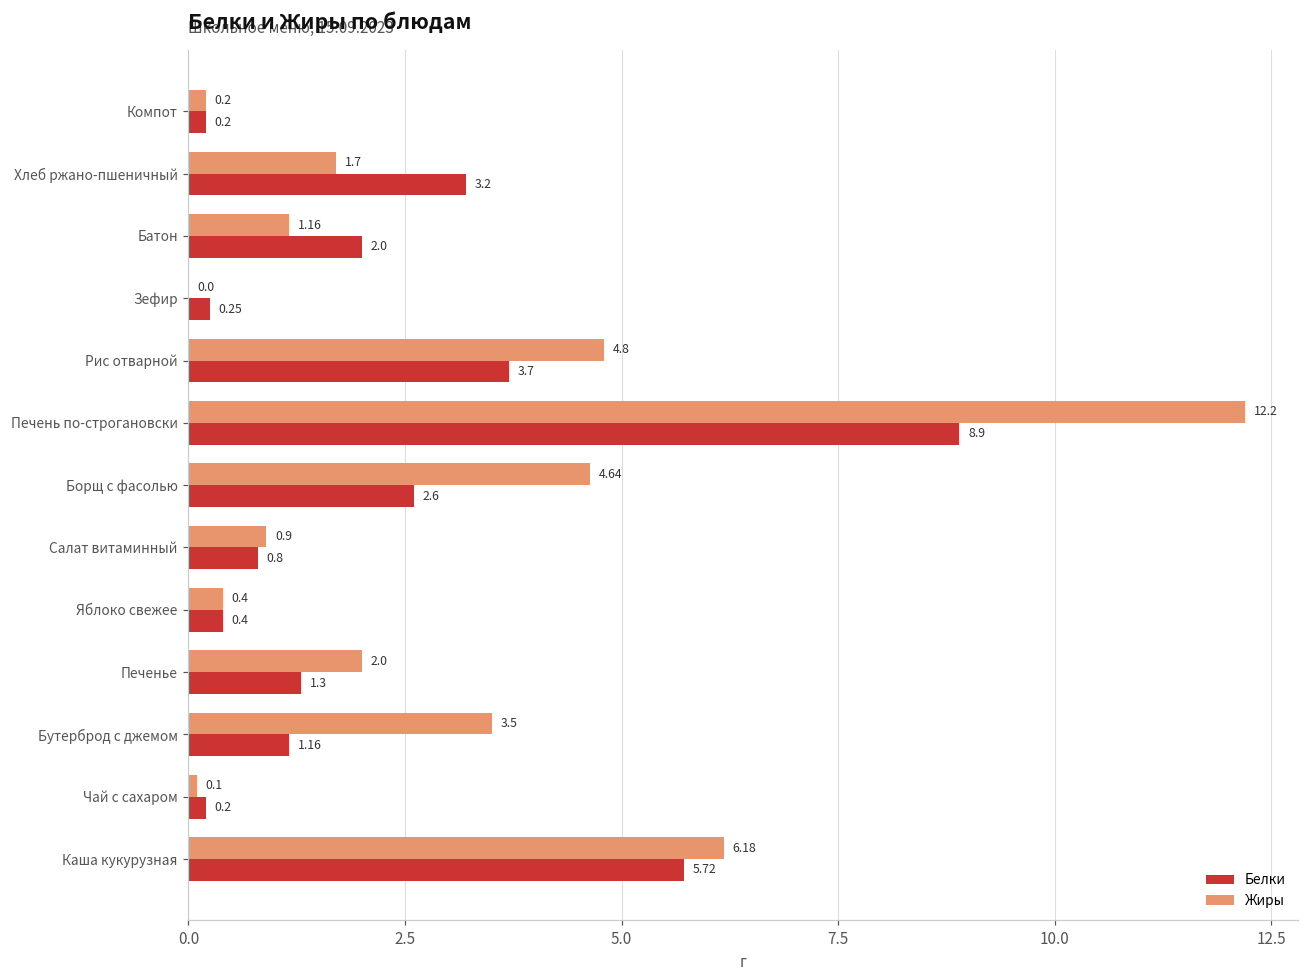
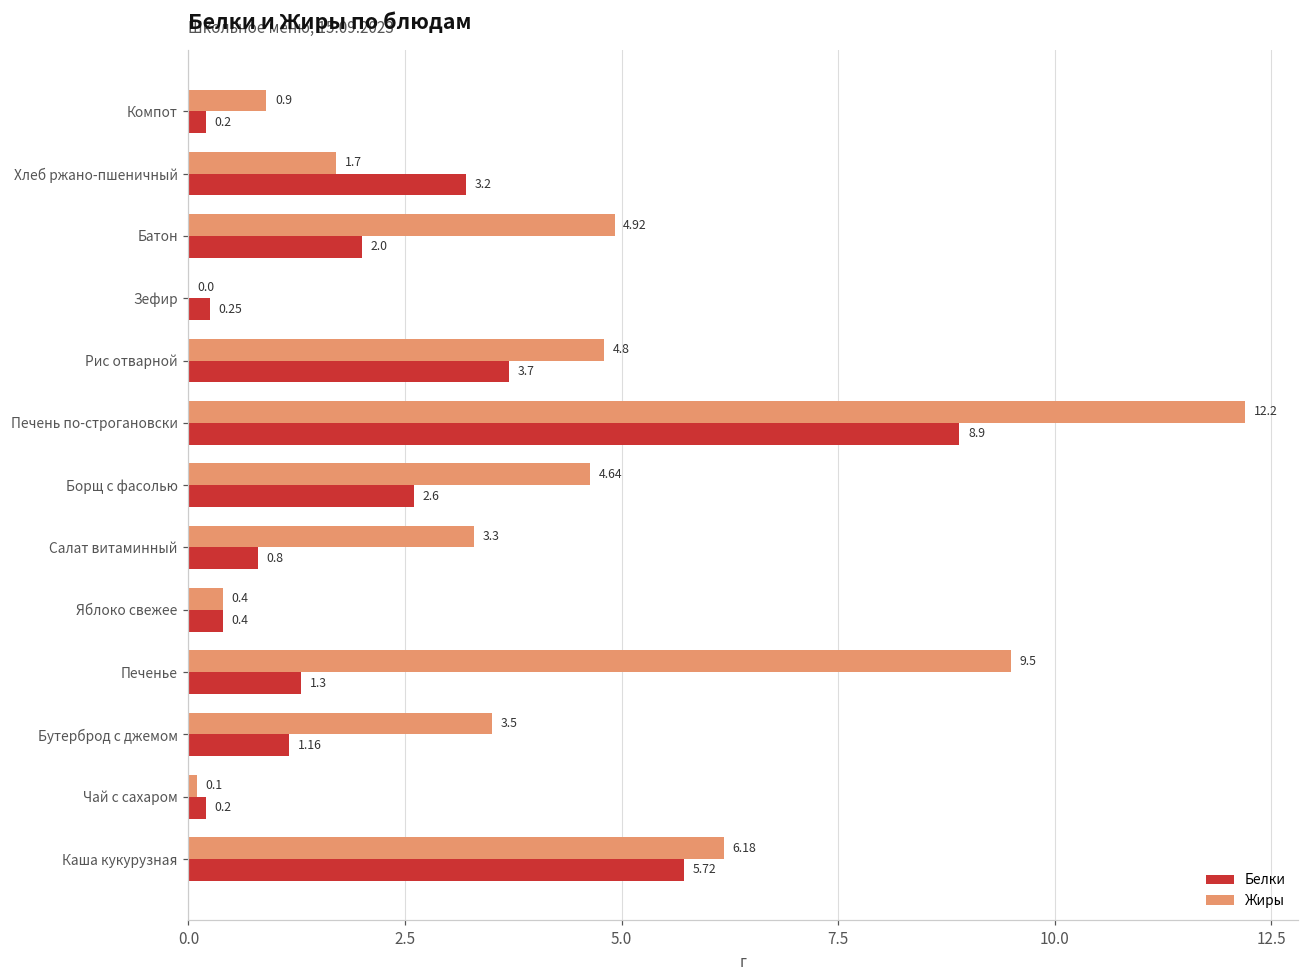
Жиры, Компот: 0.2 -> 0.9
Жиры, Батон: 1.16 -> 4.92
Жиры, Салат витаминный: 0.9 -> 3.3
Жиры, Печенье: 2.0 -> 9.5
